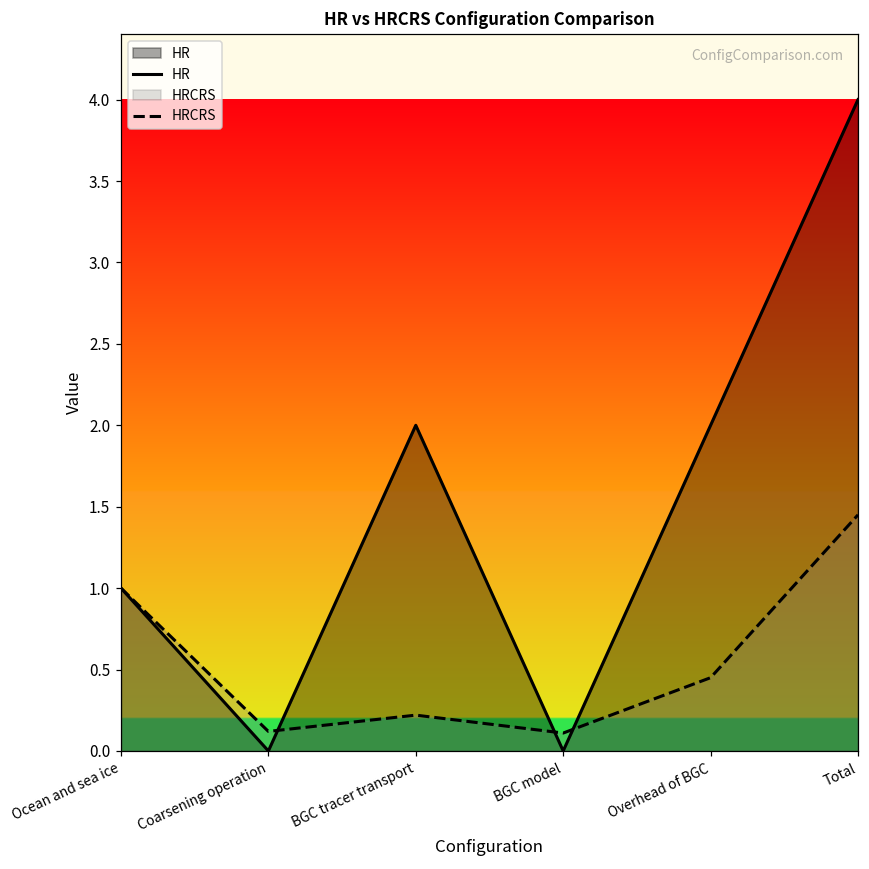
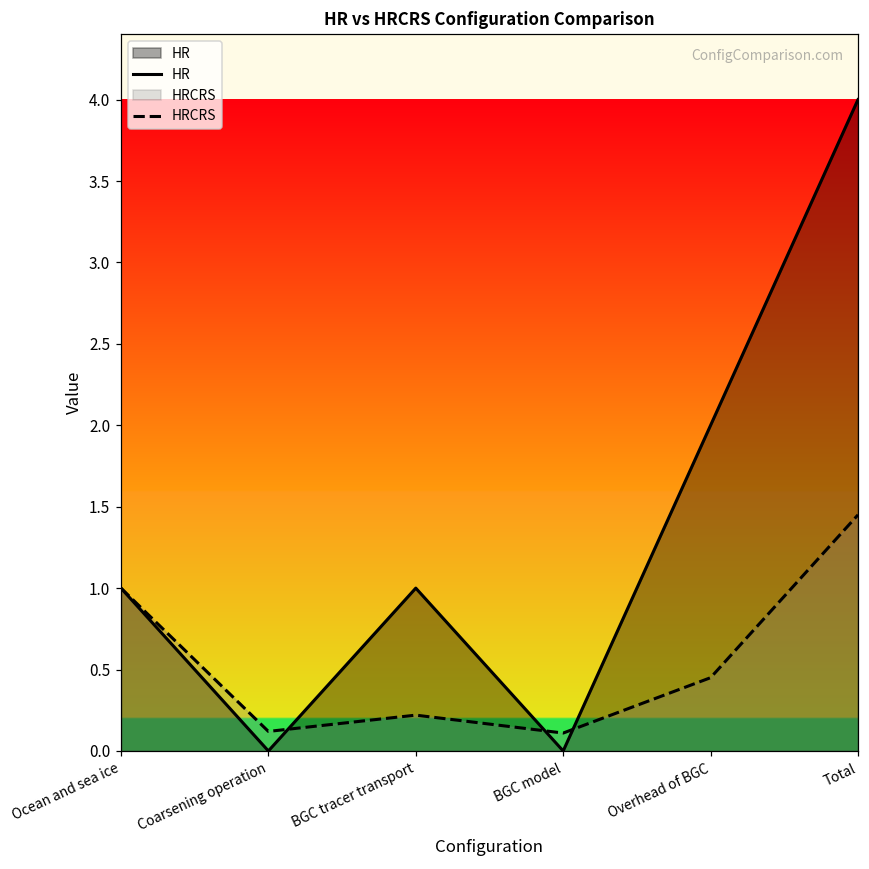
HR, BGC tracer transport: 2 -> 1
